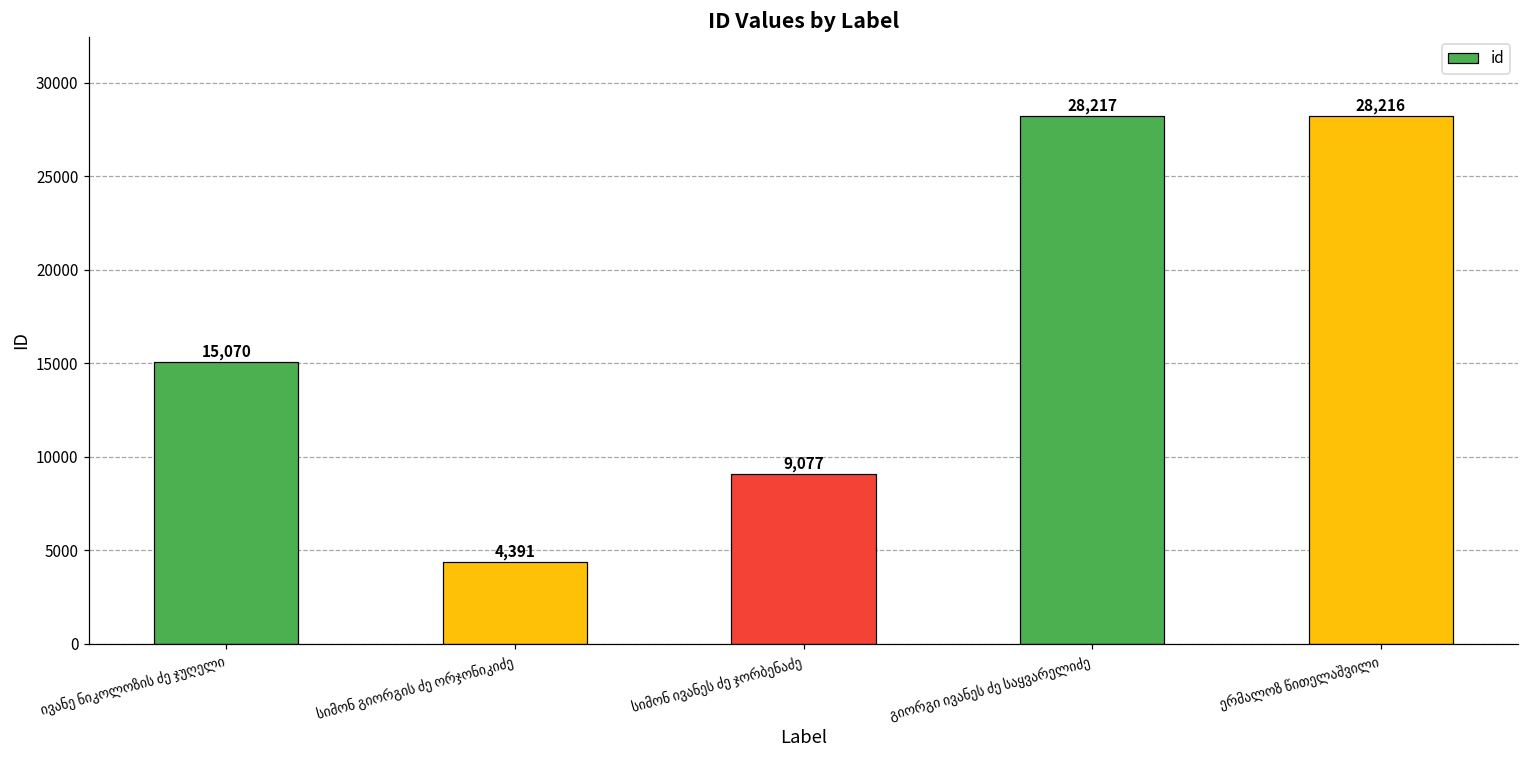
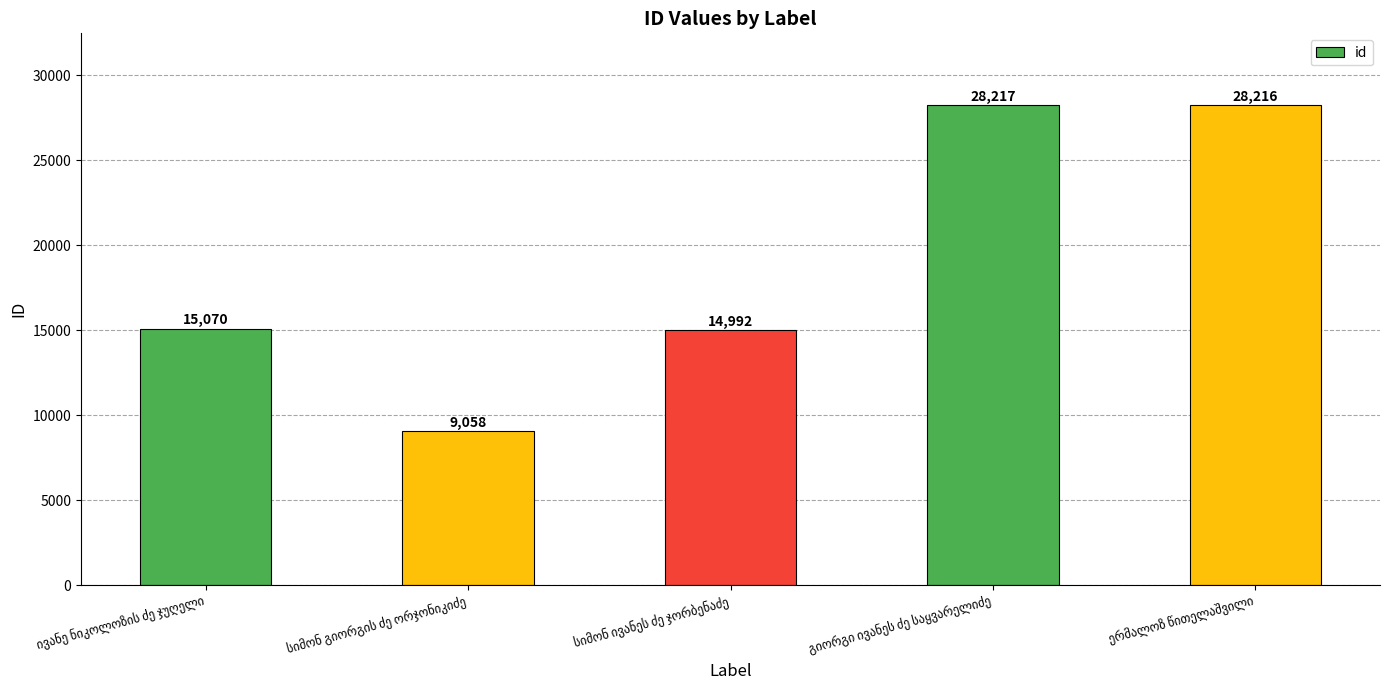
სიმონ გიორგის ძე ორჯონიკიძე: 4,391 -> 9,058
სიმონ ივანეს ძე ჯორბენაძე: 9,077 -> 14,992
